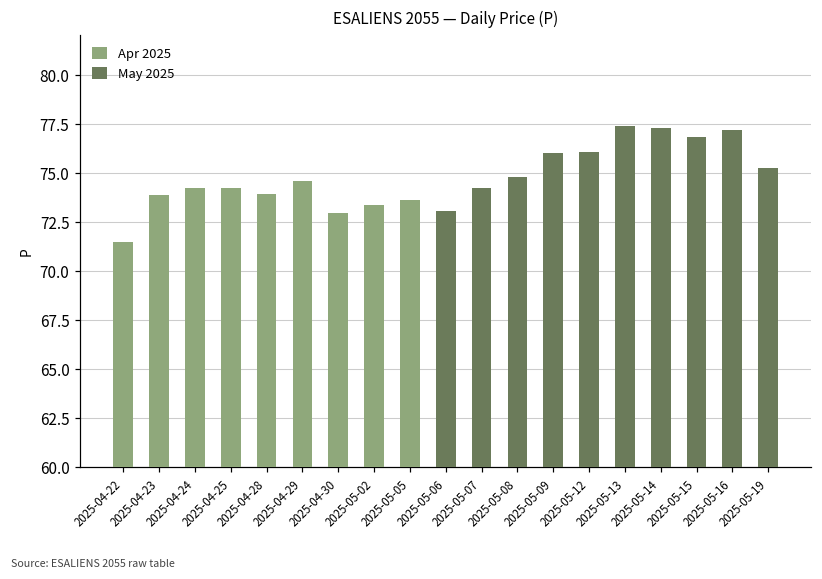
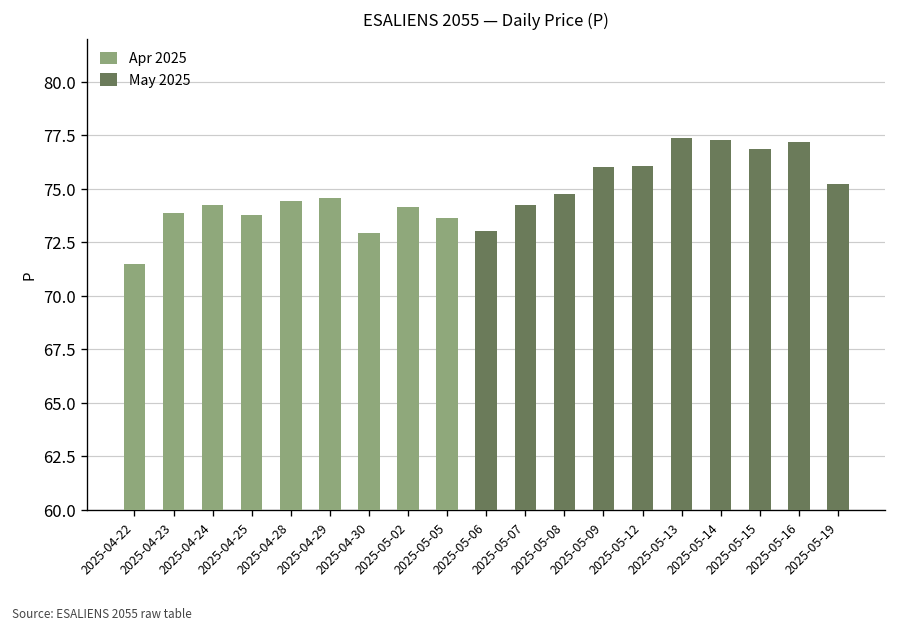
Apr 2025, 2025-04-25: 74.2 -> 73.8
Apr 2025, 2025-04-28: 73.9 -> 74.5
Apr 2025, 2025-05-02: 73.3 -> 74.2
